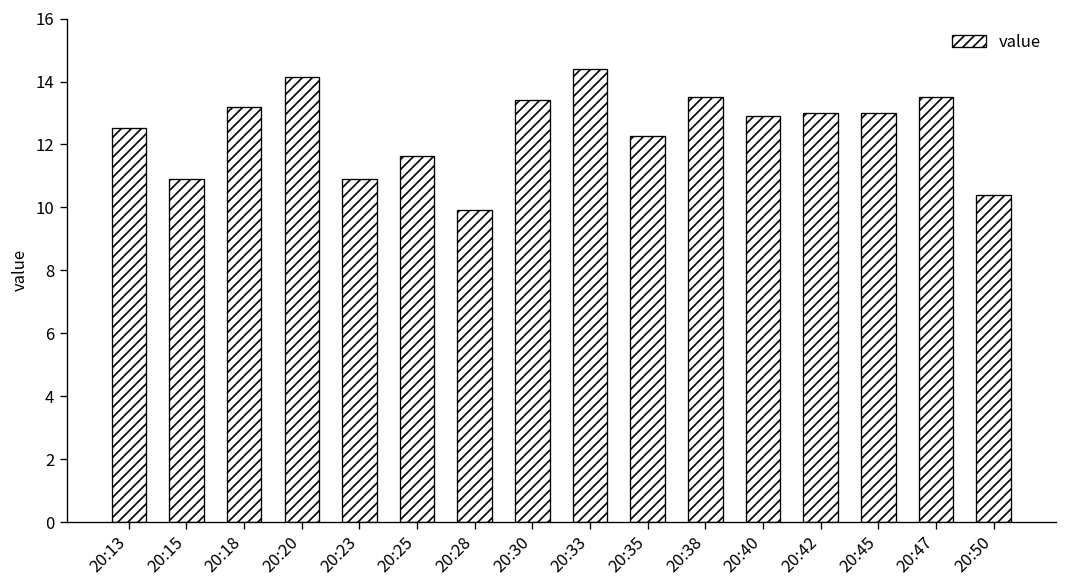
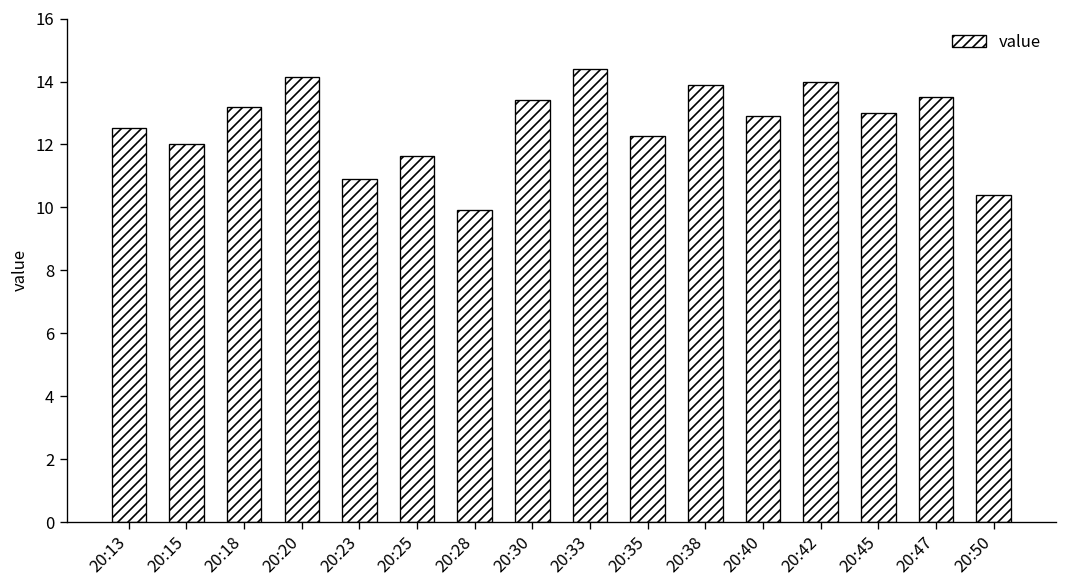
20:15: 10.9 -> 12.0
20:38: 13.5 -> 13.9
20:42: 13 -> 14
